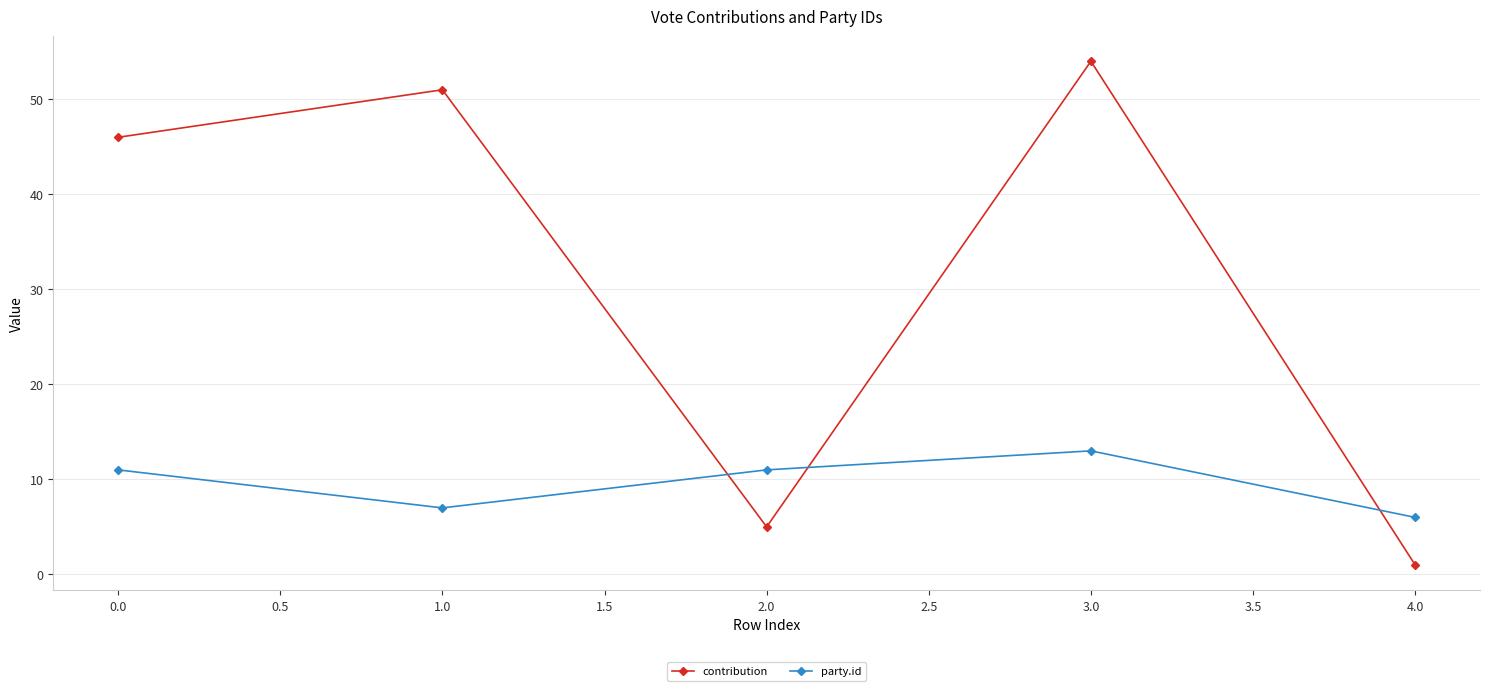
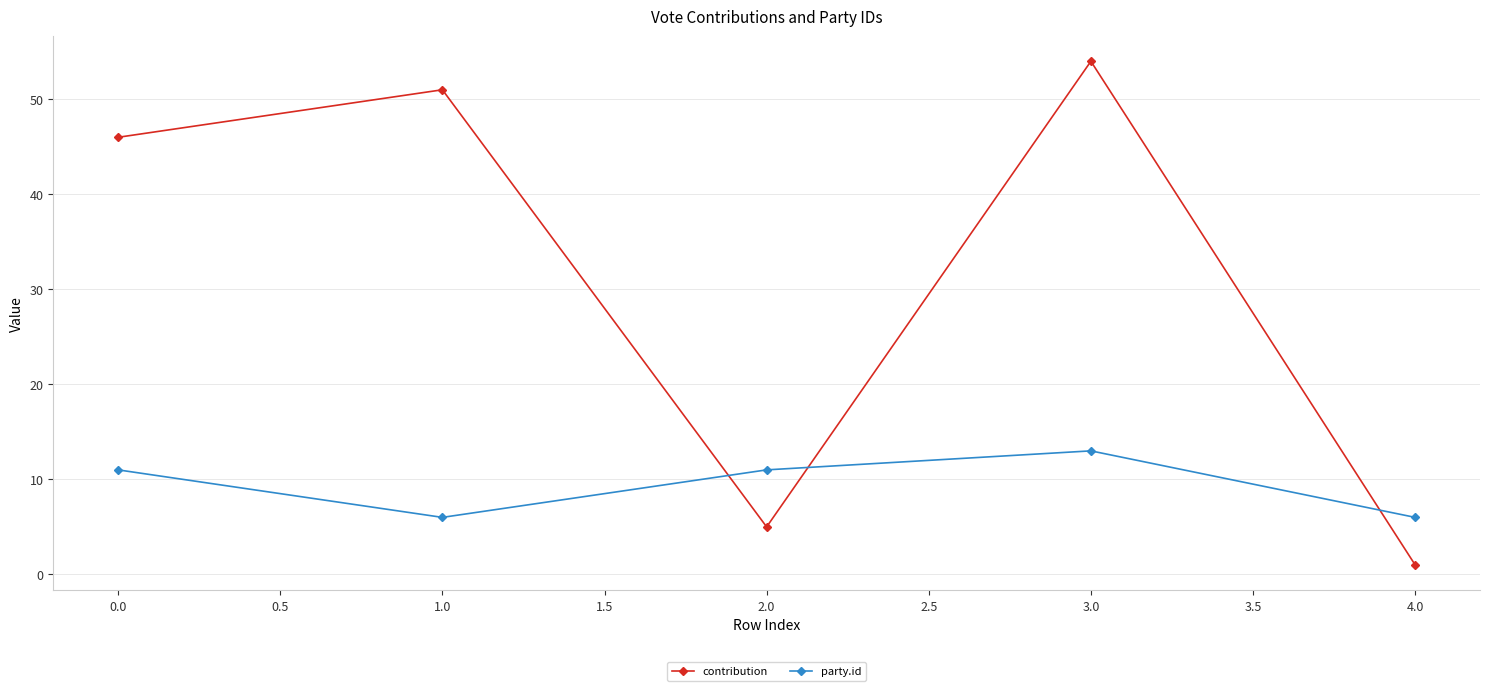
party.id, 1.0: 7 -> 6
